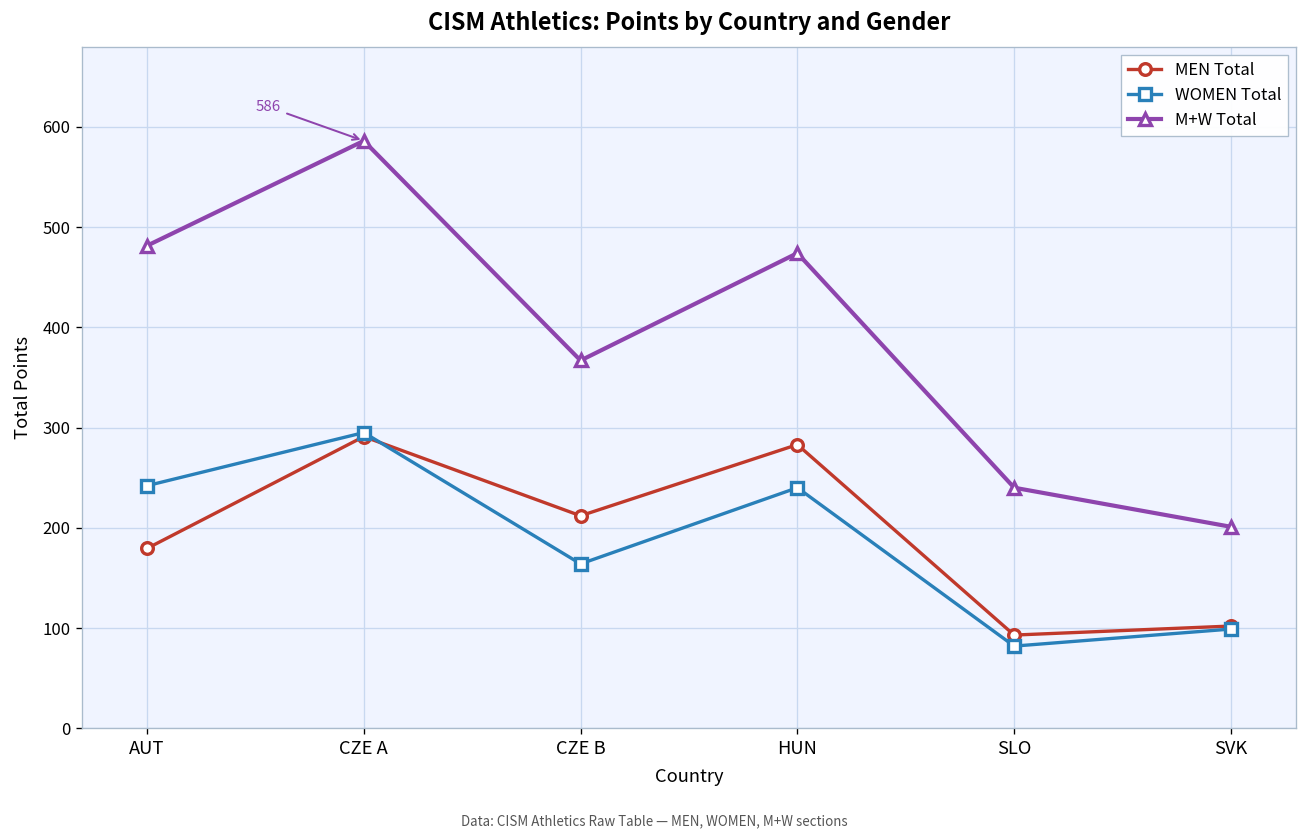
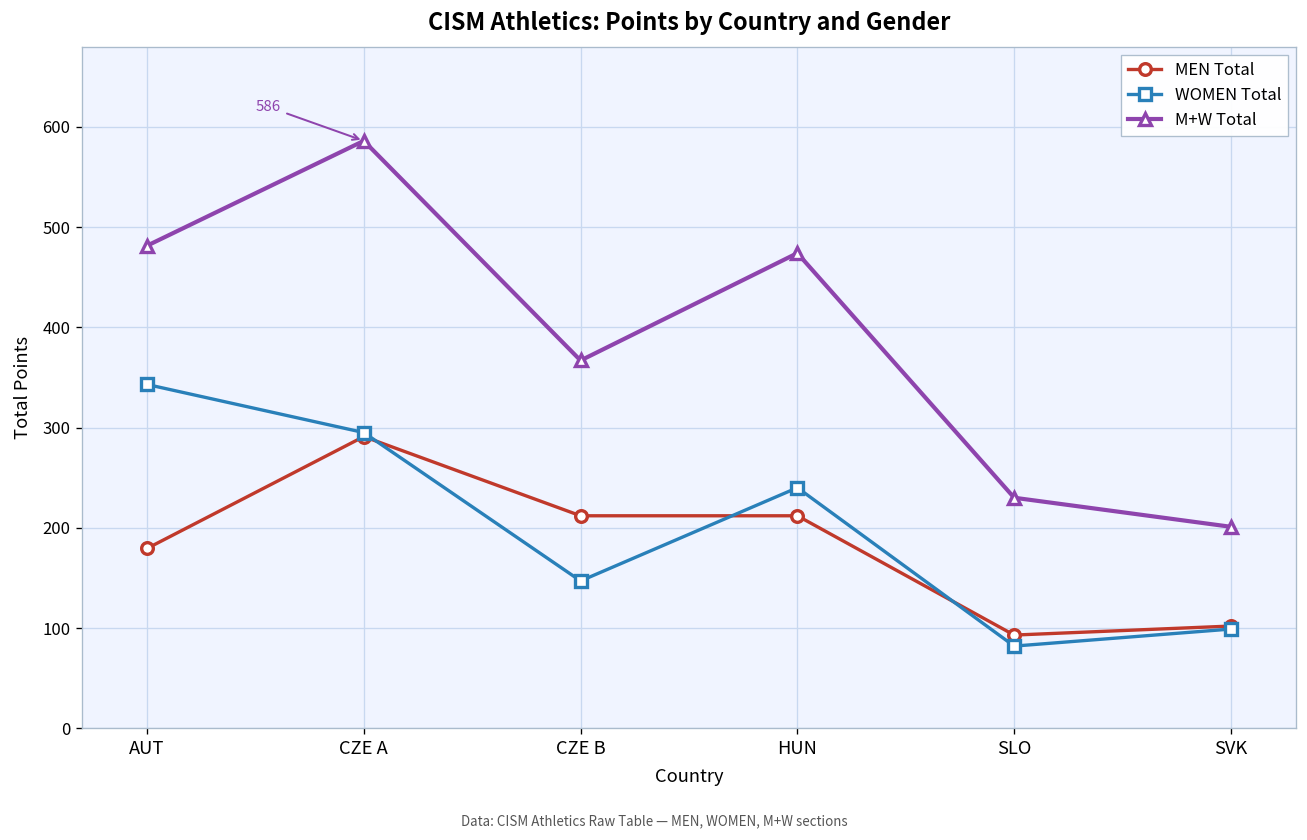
WOMEN Total, AUT: 240 -> 340
WOMEN Total, CZE B: 160 -> 150
MEN Total, HUN: 280 -> 210
M+W Total, SLO: 240 -> 230
